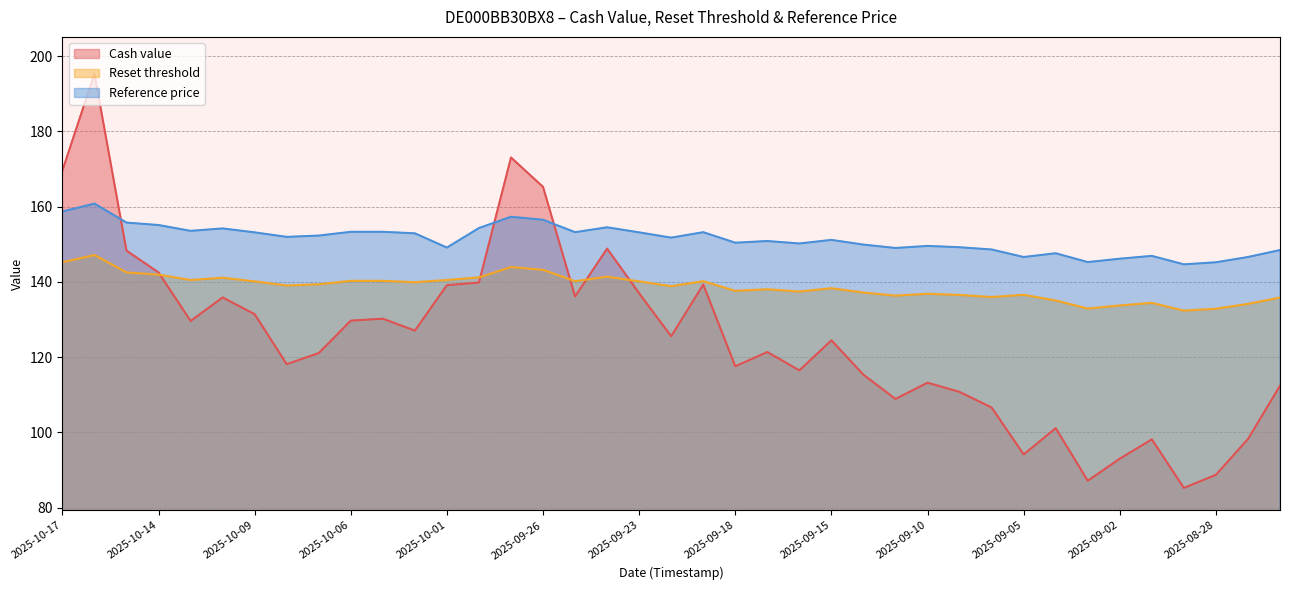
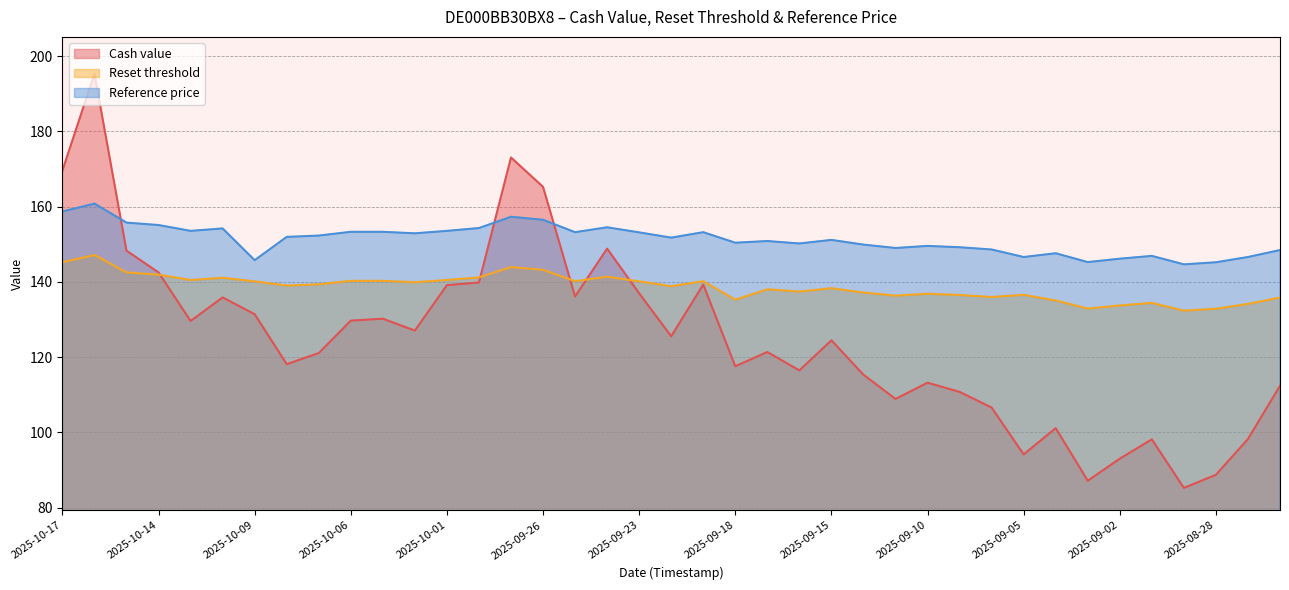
Reference price, 2025-10-09: 153 -> 146
Reference price, 2025-10-01: 149 -> 154
Reset threshold, 2025-09-18: 138 -> 135
